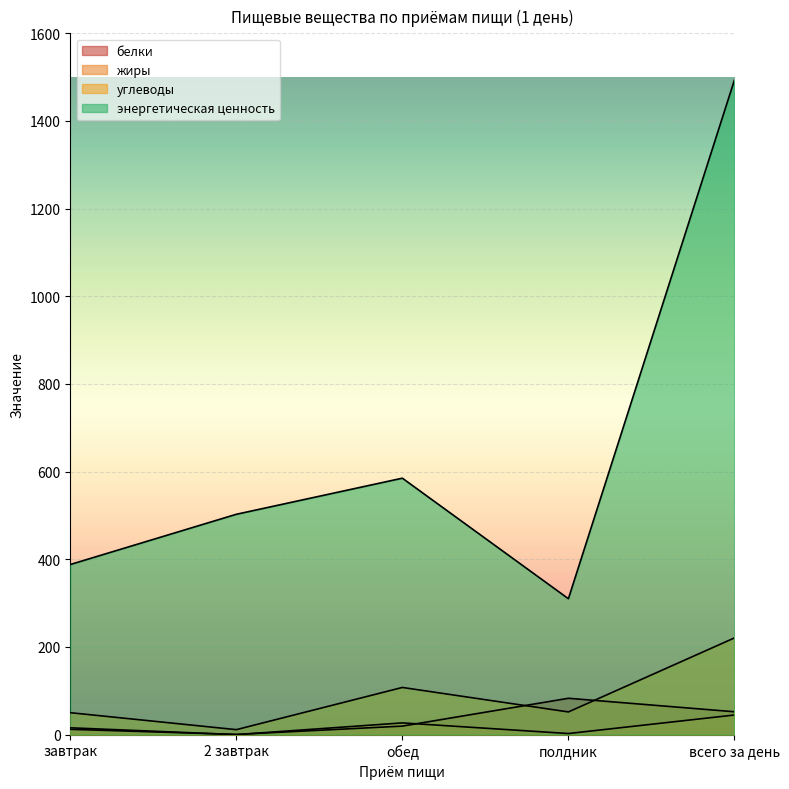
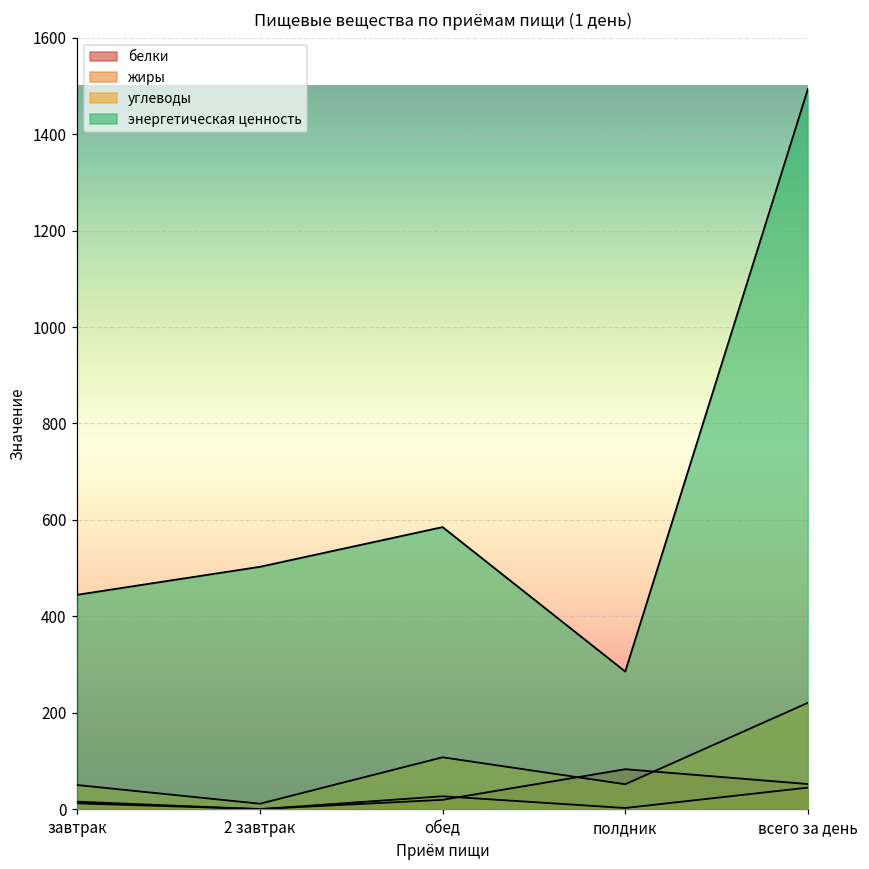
энергетическая ценность, завтрак: 390 -> 440
энергетическая ценность, полдник: 310 -> 290
